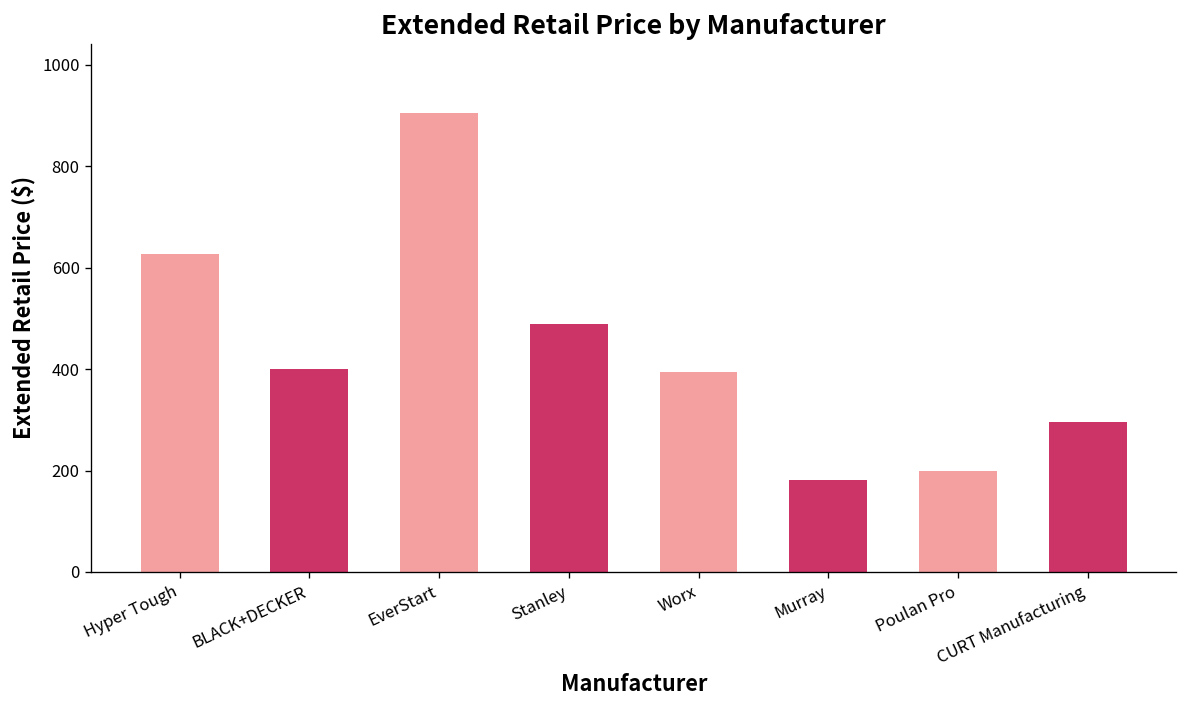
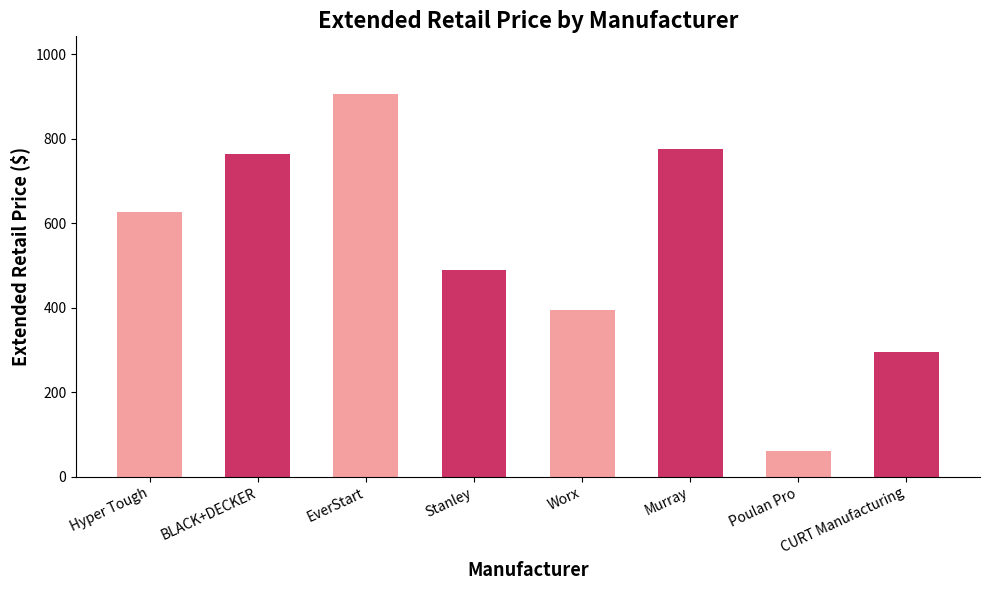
BLACK+DECKER: 400 -> 760
Murray: 180 -> 780
Poulan Pro: 200 -> 60
